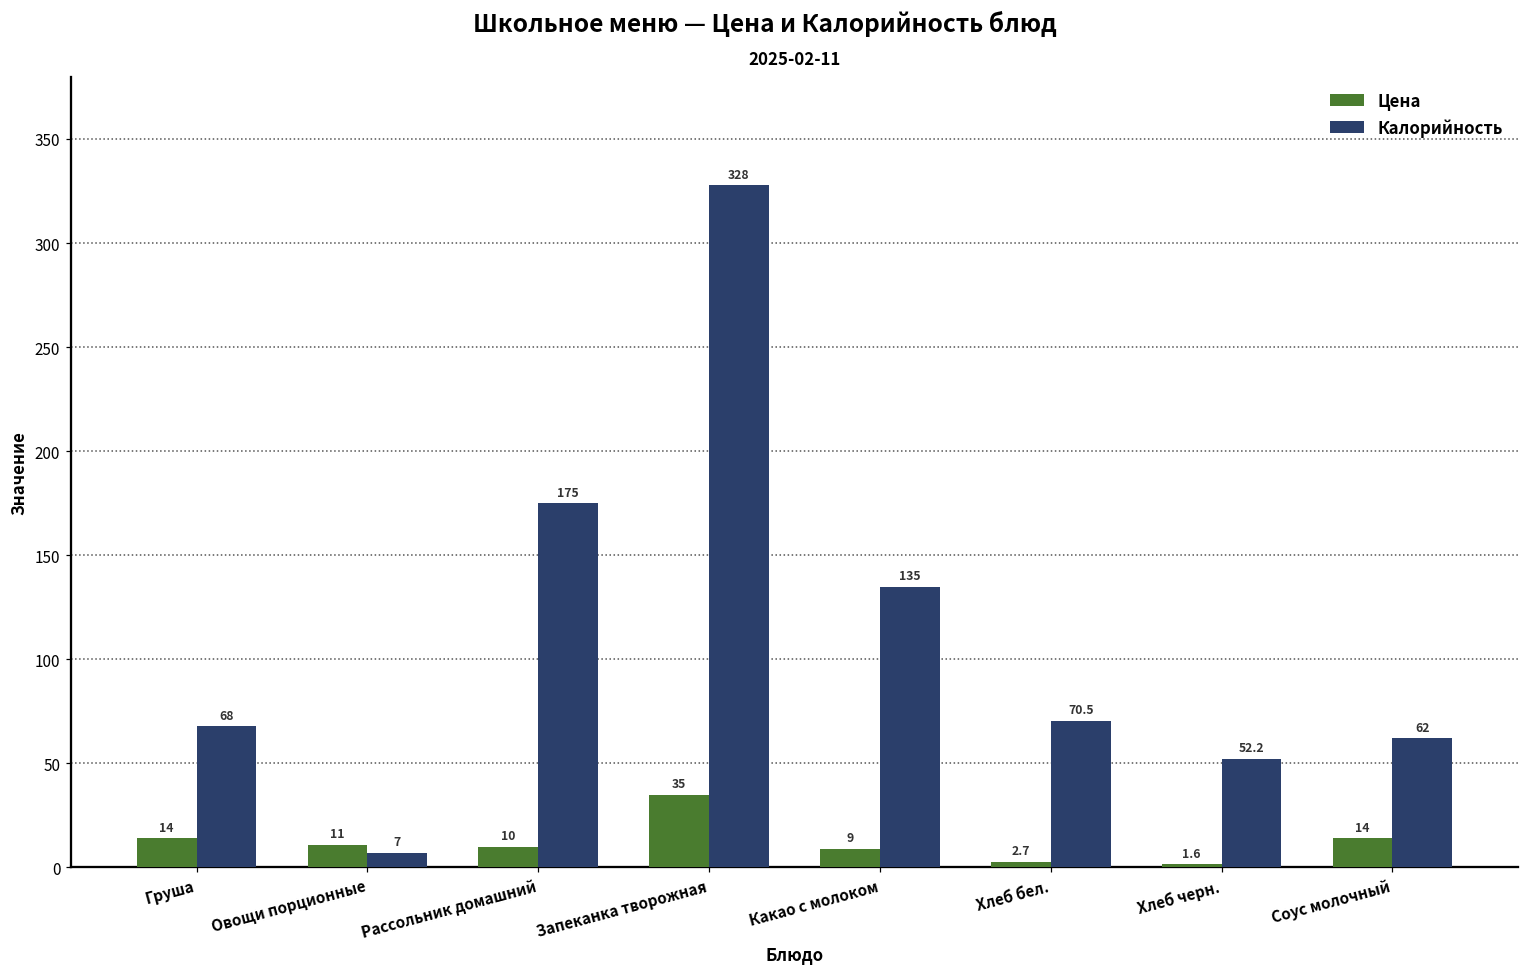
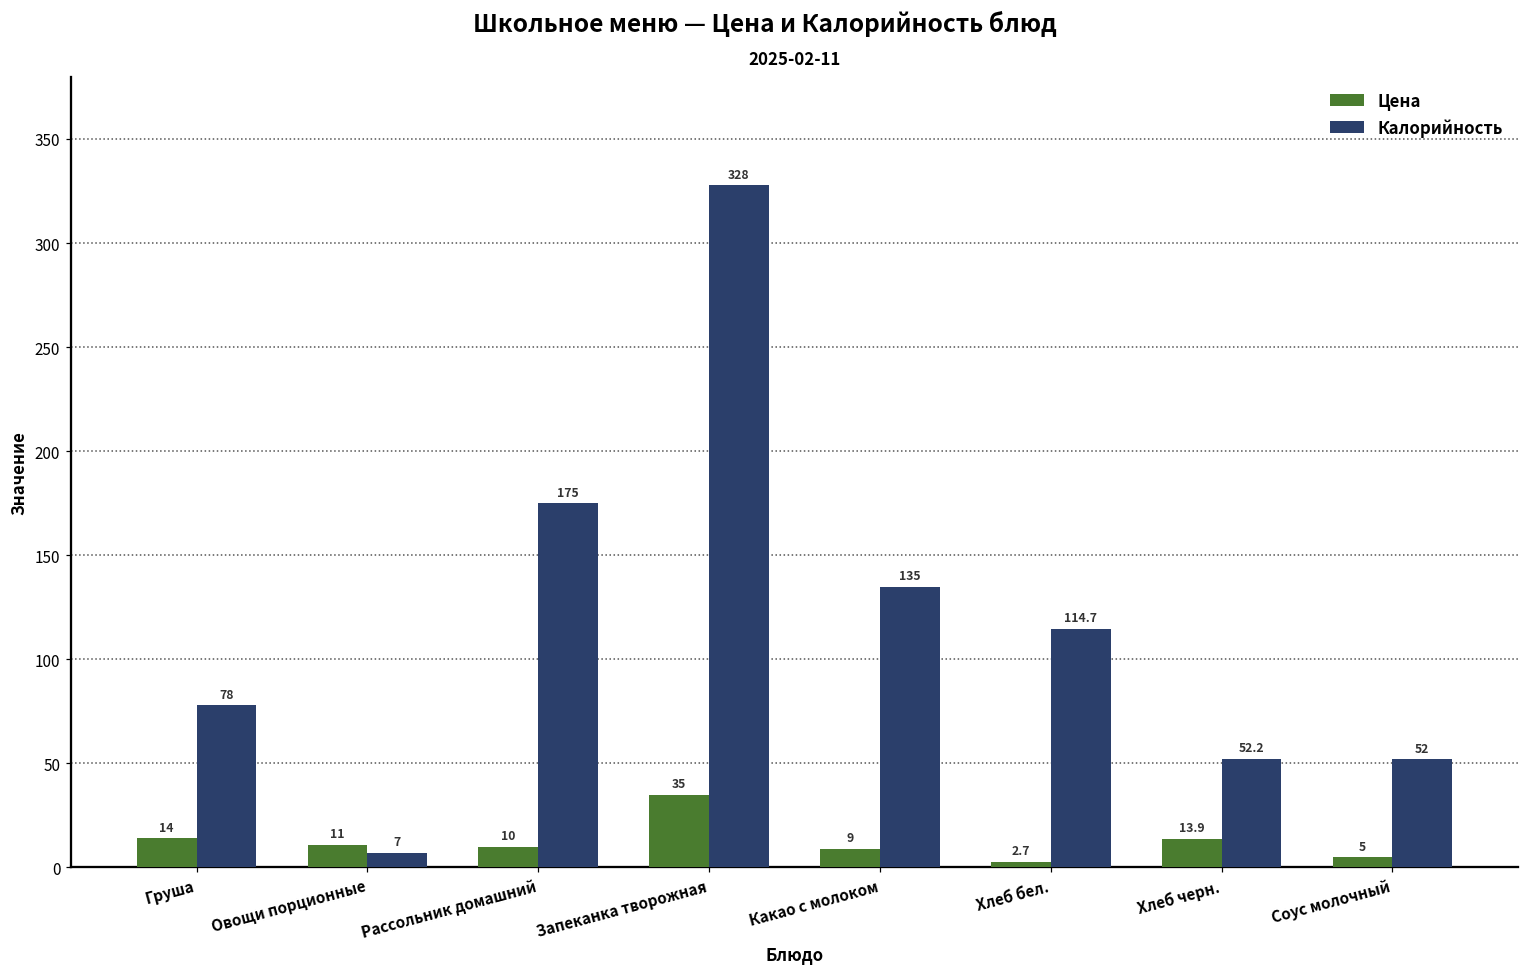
Калорийность, Груша: 68 -> 78
Калорийность, Хлеб бел.: 70.5 -> 114.7
Цена, Хлеб черн.: 1.6 -> 13.9
Цена, Соус молочный: 14 -> 5
Калорийность, Соус молочный: 62 -> 52
